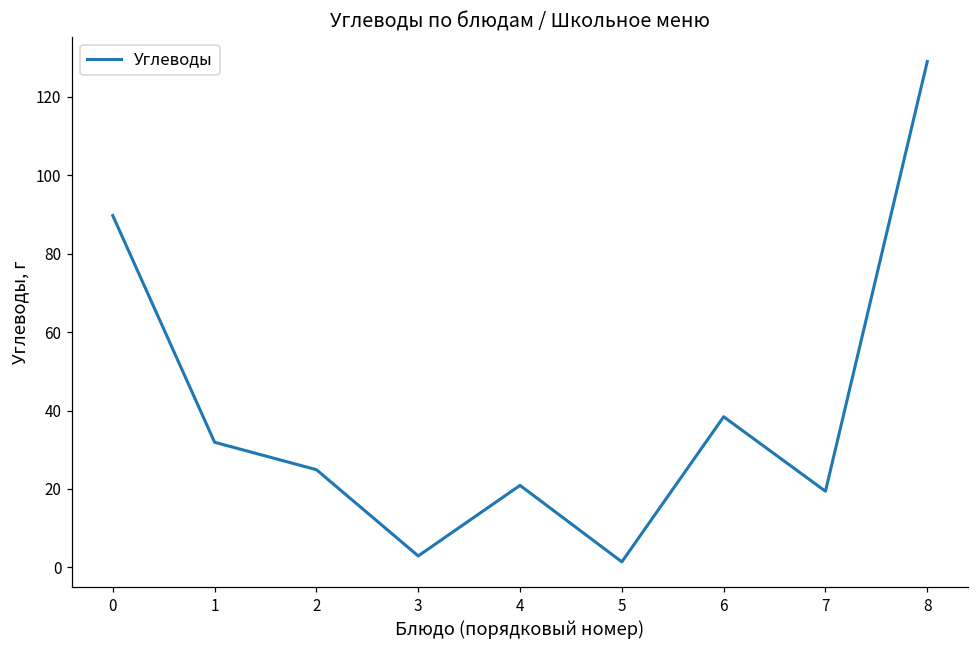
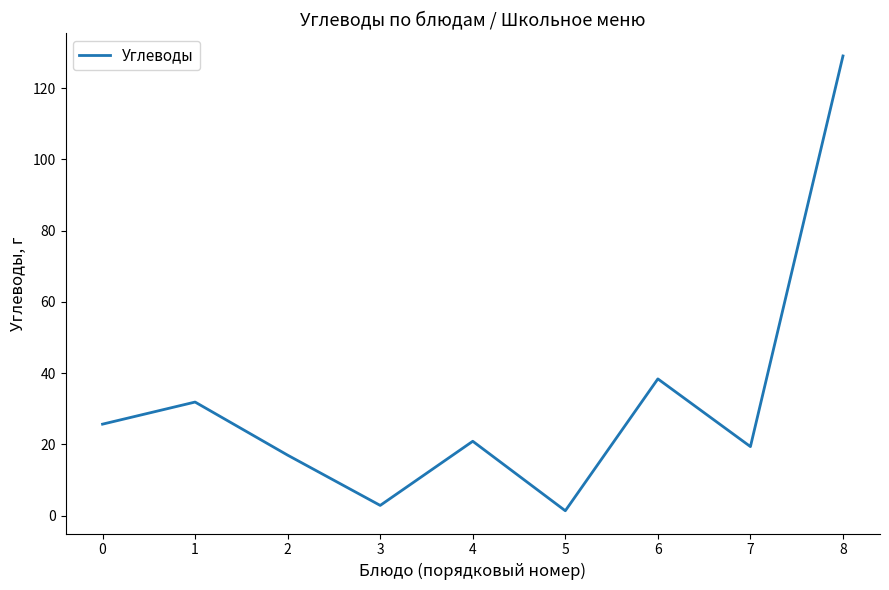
0: 90 -> 26
2: 25 -> 17
